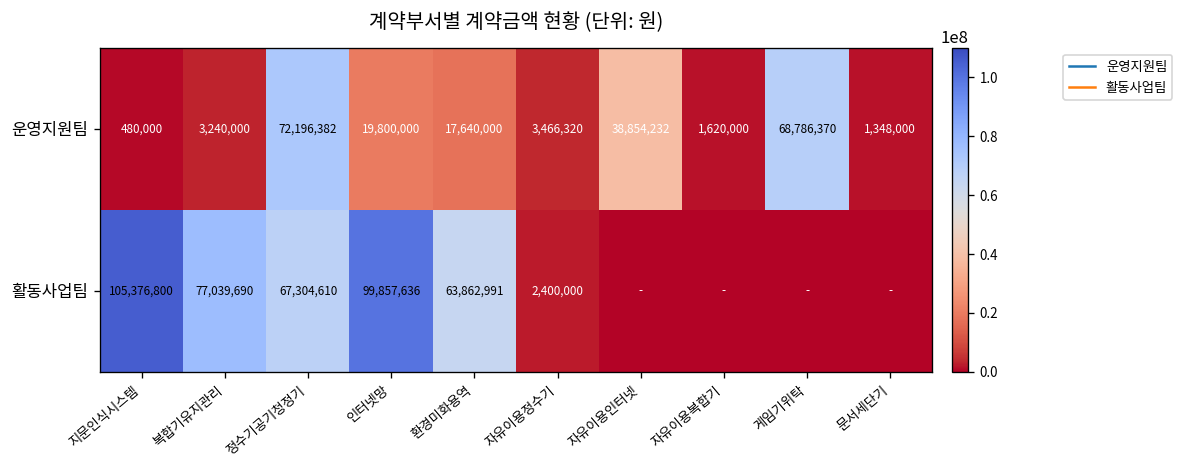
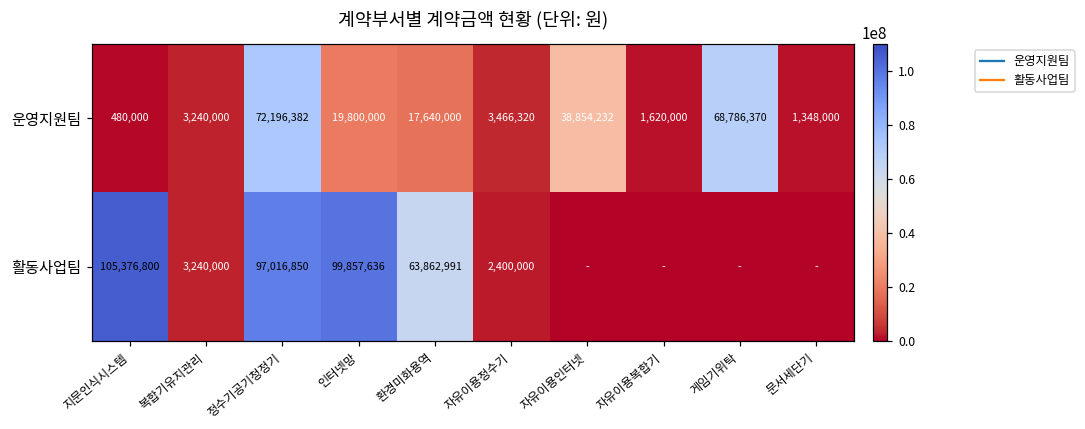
활동사업팀, 복합기유지관리: 77,039,690 -> 3,240,000
활동사업팀, 정수기공기청정기: 67,304,610 -> 97,016,850
